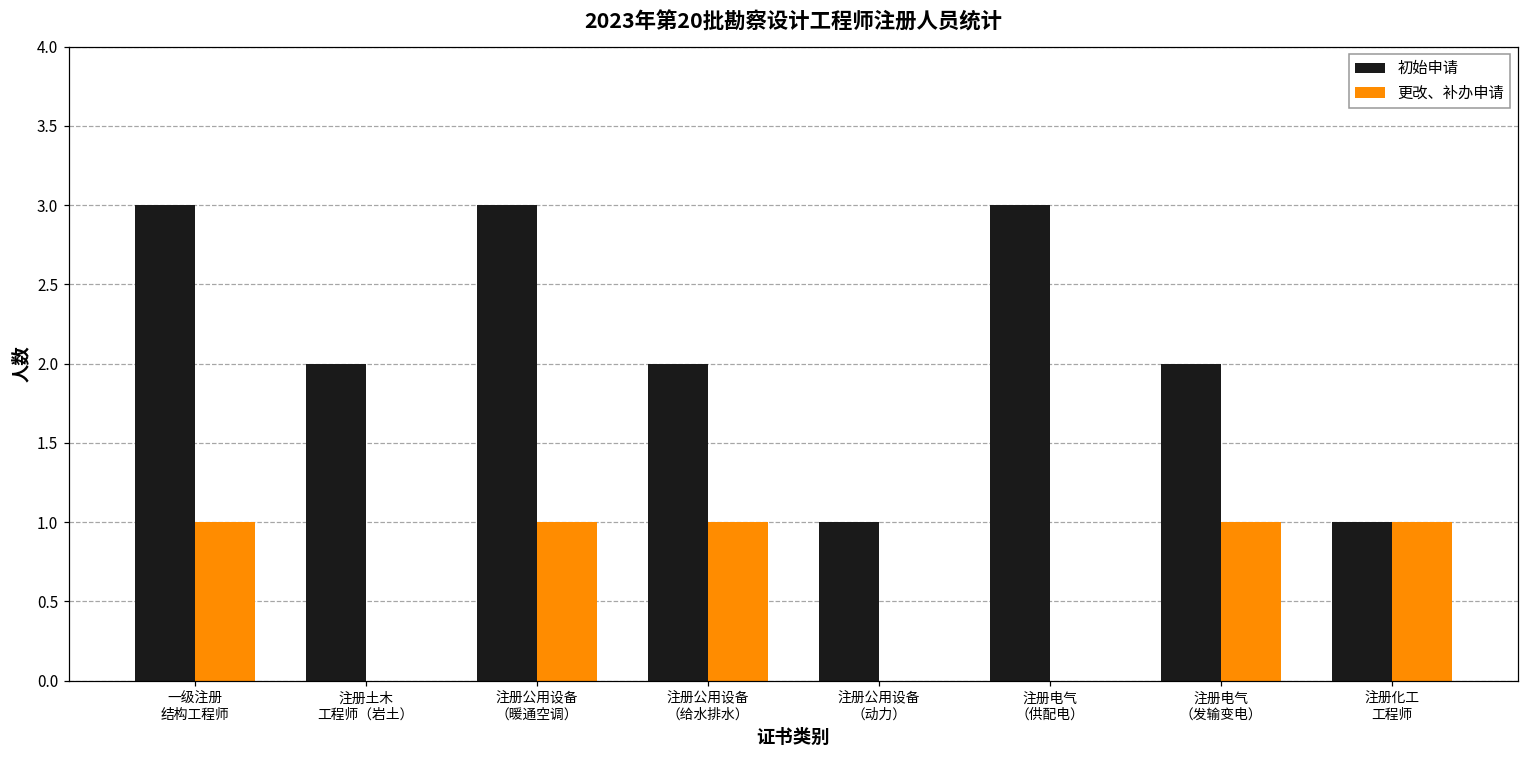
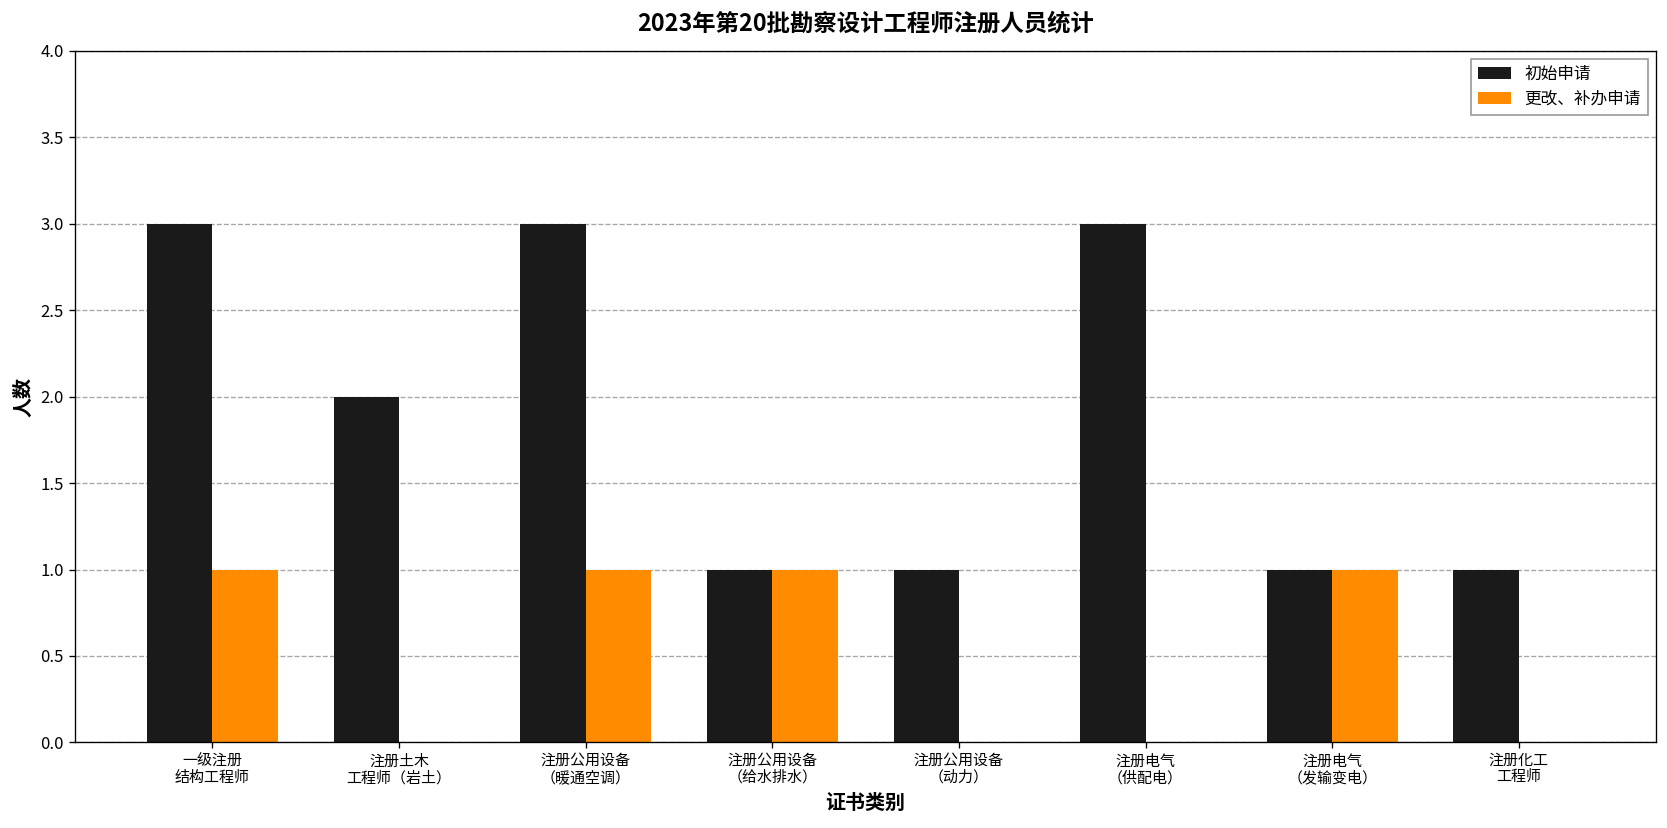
初始申请, 注册公用设备 （给水排水）: 2 -> 1
初始申请, 注册电气 （发输变电）: 2 -> 1
更改、补办申请, 注册化工 工程师: 1 -> 0
